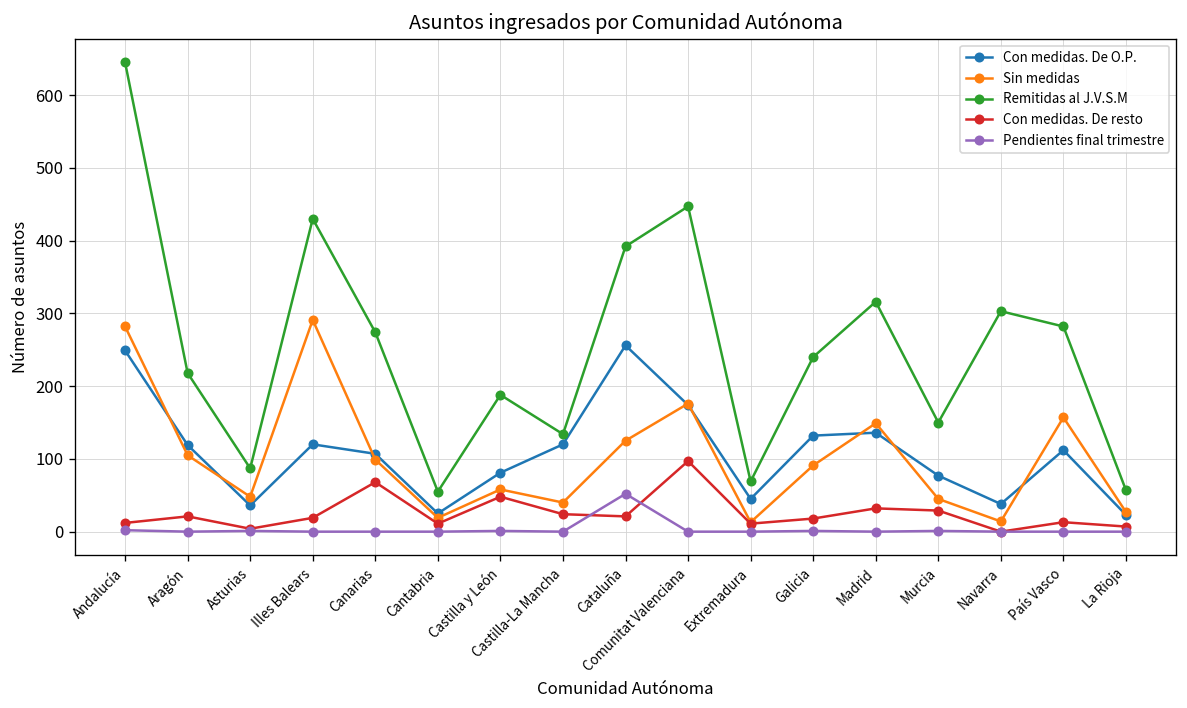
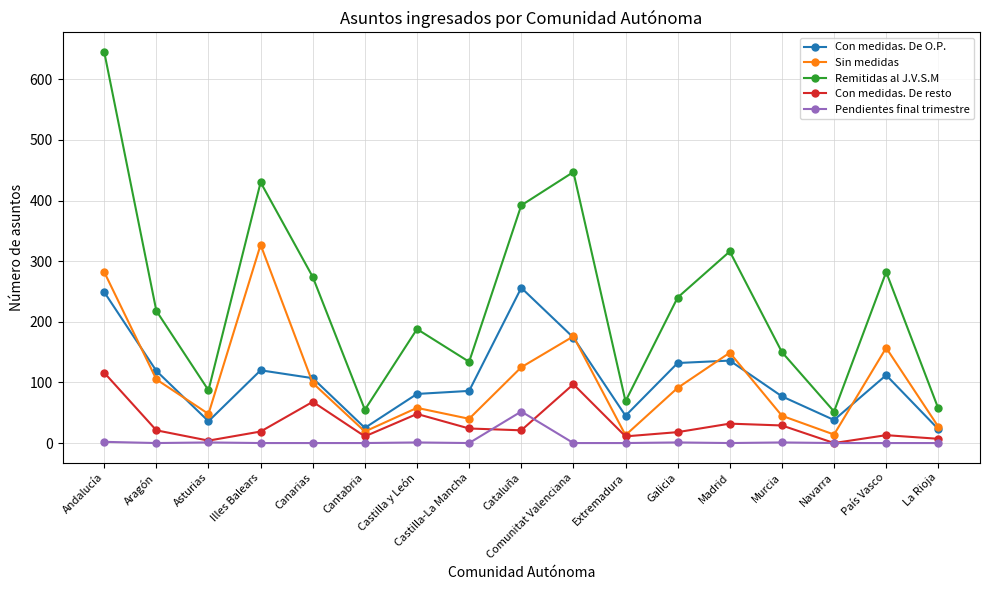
Con medidas. De resto, Andalucía: 10 -> 120
Sin medidas, Illes Balears: 290 -> 330
Con medidas. De O.P., Castilla-La Mancha: 120 -> 90
Remitidas al J.V.S.M, Navarra: 300 -> 50
